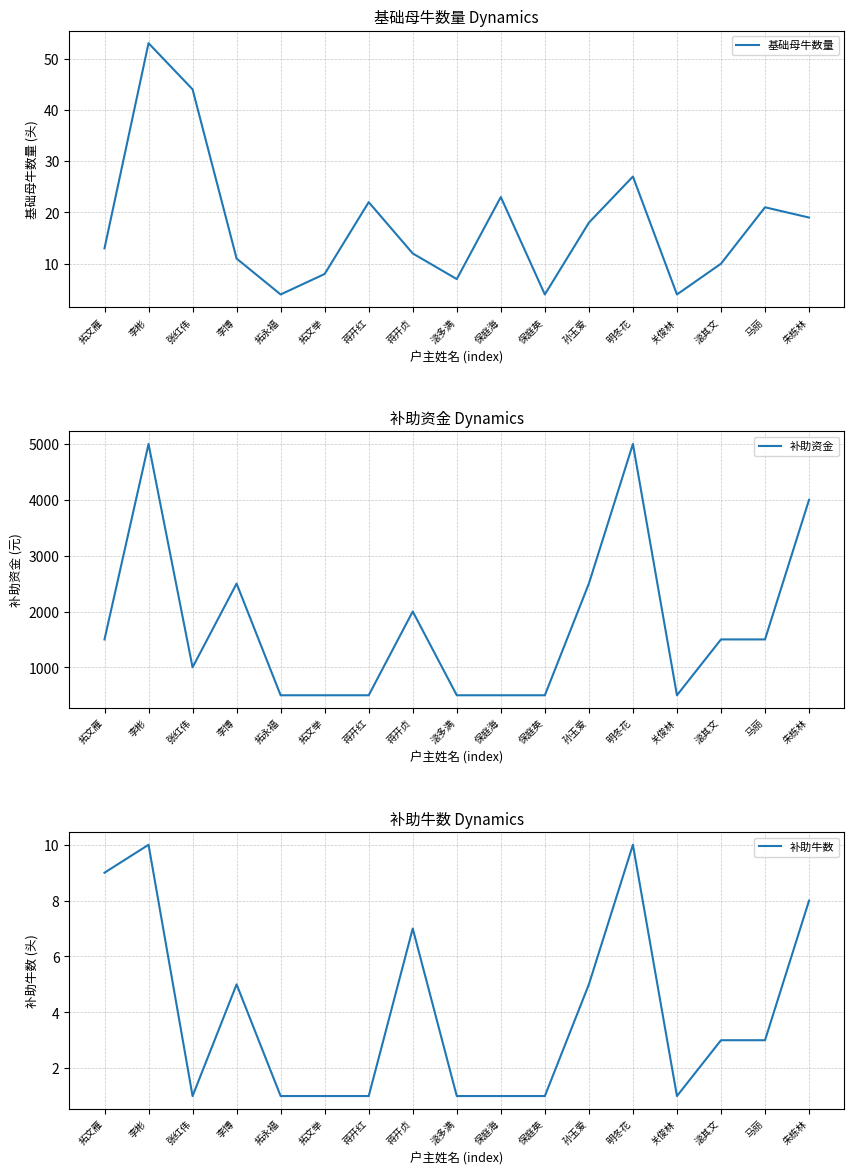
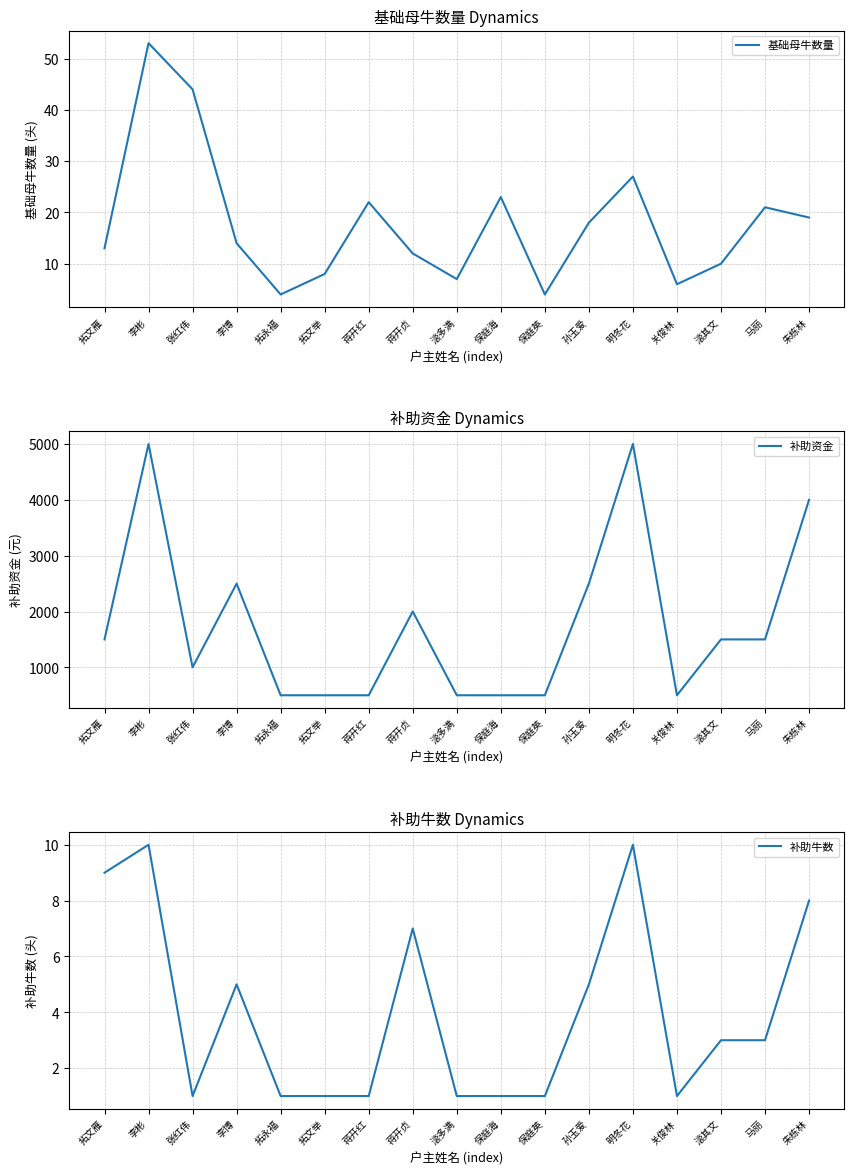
基础母牛数量 Dynamics, 李博: 11 -> 14
基础母牛数量 Dynamics, 关俊林: 4 -> 6
